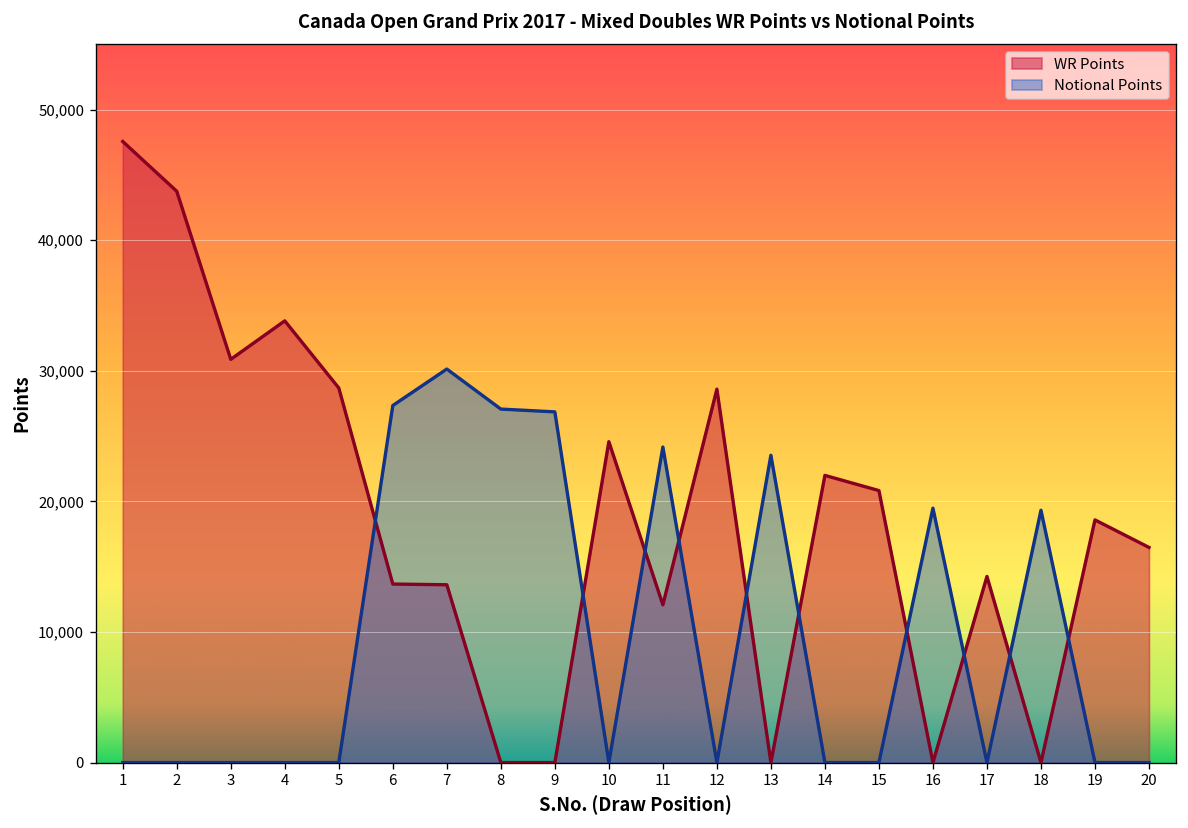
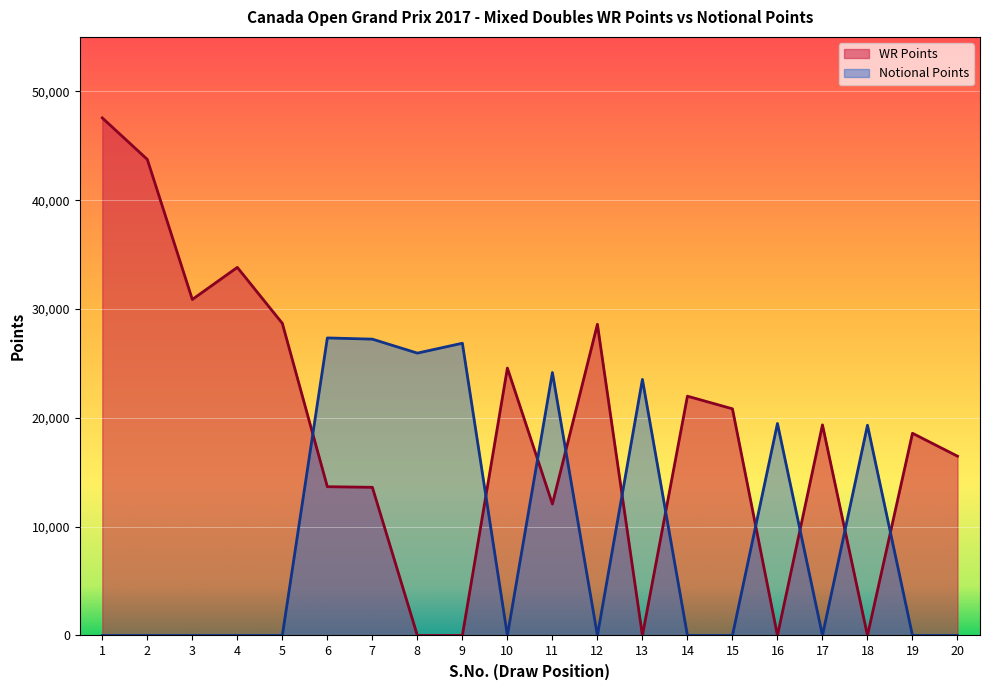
Notional Points, 7: 30,100 -> 27,200
Notional Points, 8: 27,100 -> 25,900
WR Points, 17: 14,300 -> 19,400
